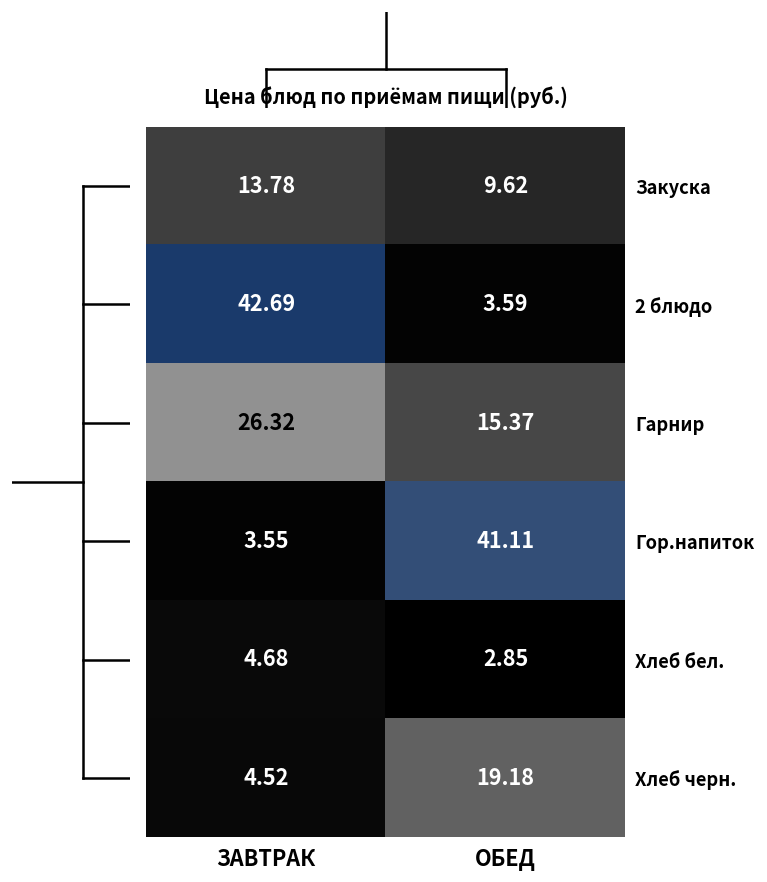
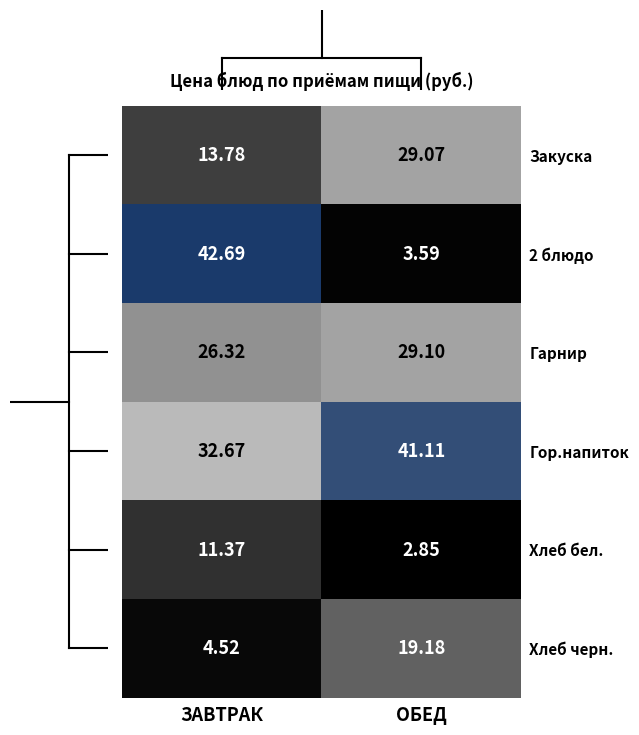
Цена блюд по приёмам пищи (руб.), Закуска, ОБЕД: 9.62 -> 29.07
Цена блюд по приёмам пищи (руб.), Гарнир, ОБЕД: 15.37 -> 29.10
Цена блюд по приёмам пищи (руб.), Гор.напиток, ЗАВТРАК: 3.55 -> 32.67
Цена блюд по приёмам пищи (руб.), Хлеб бел., ЗАВТРАК: 4.68 -> 11.37
